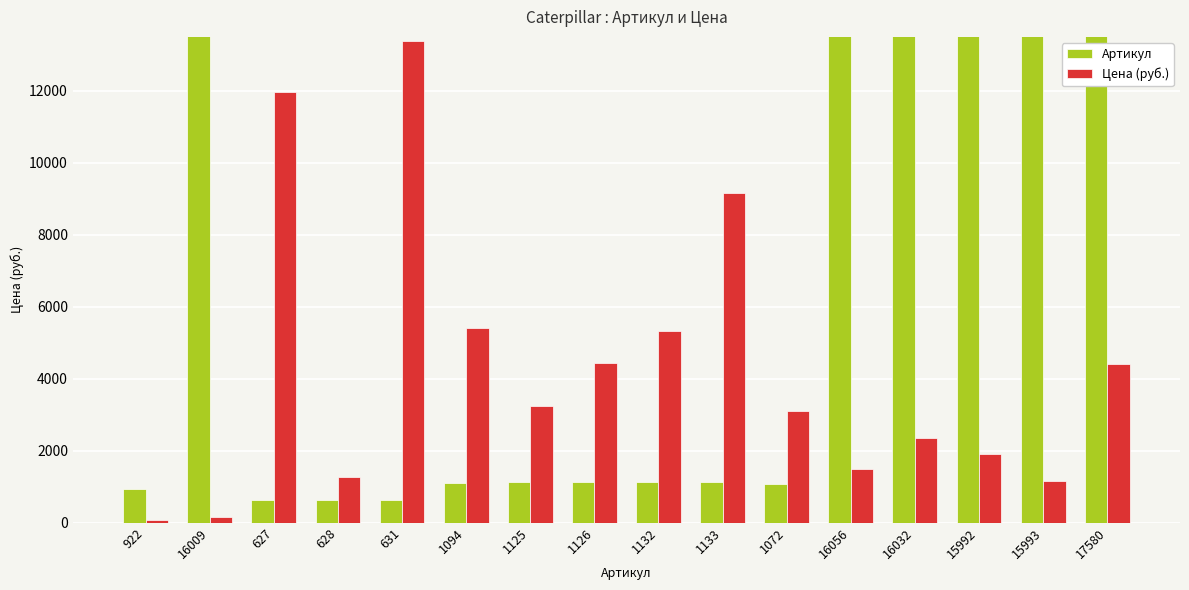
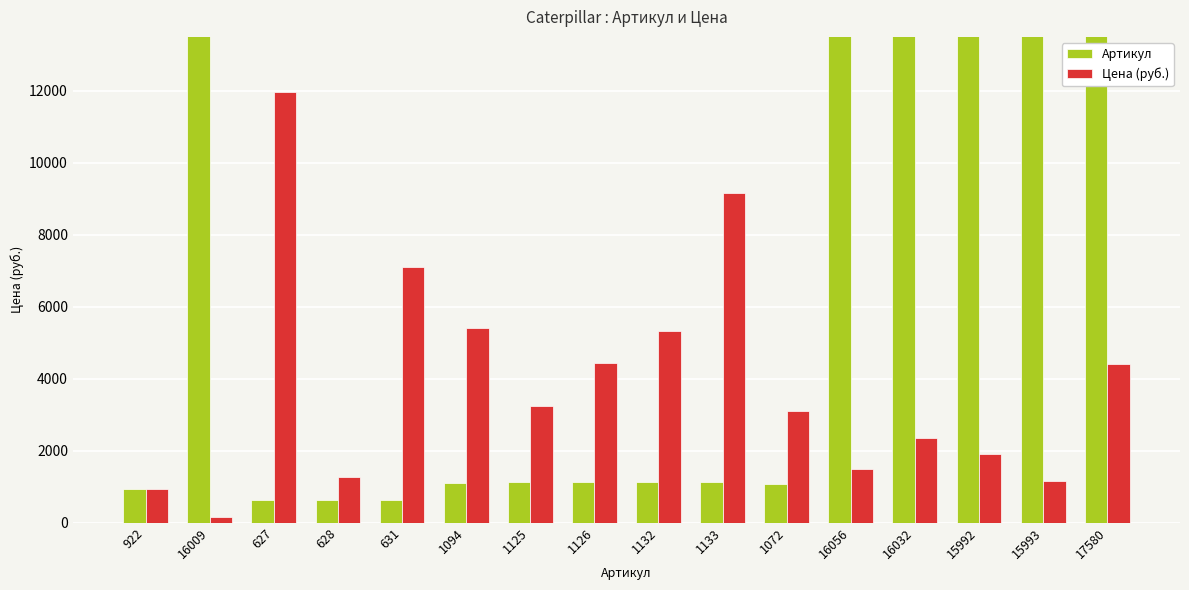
Цена (руб.), 922: 100 -> 900
Цена (руб.), 631: 13400 -> 7100
